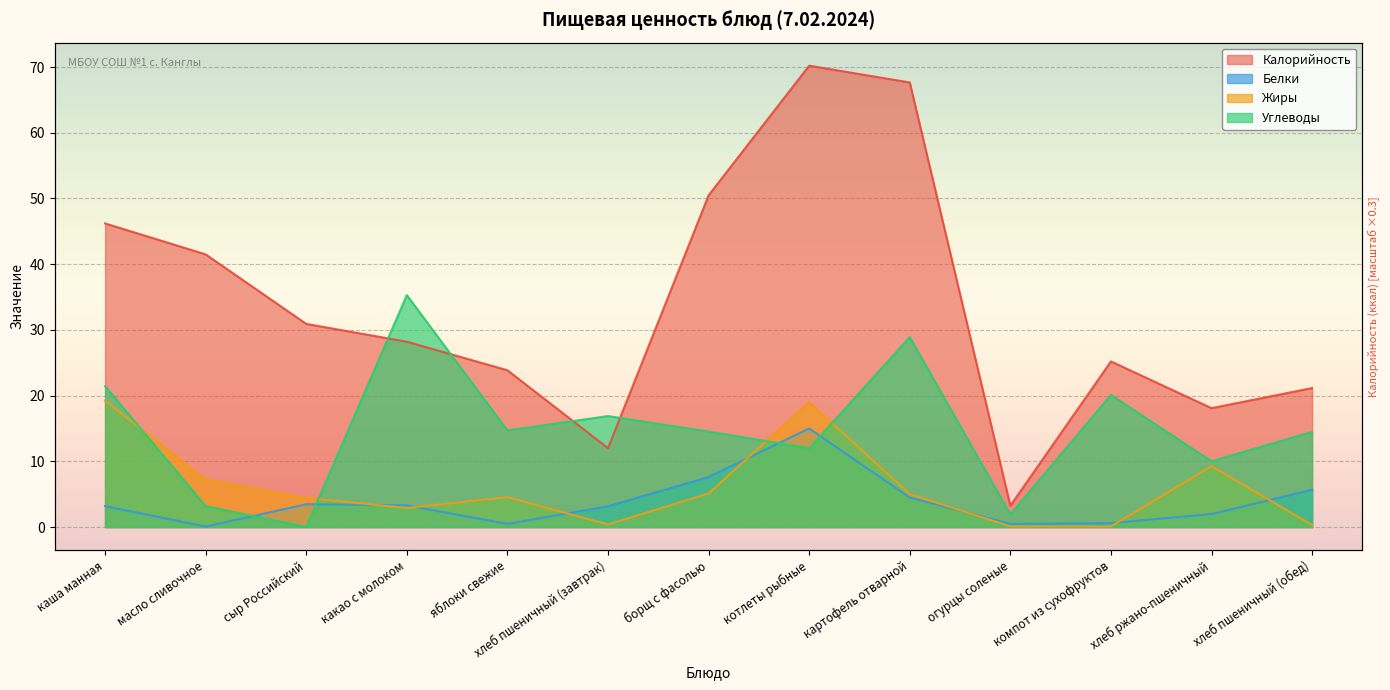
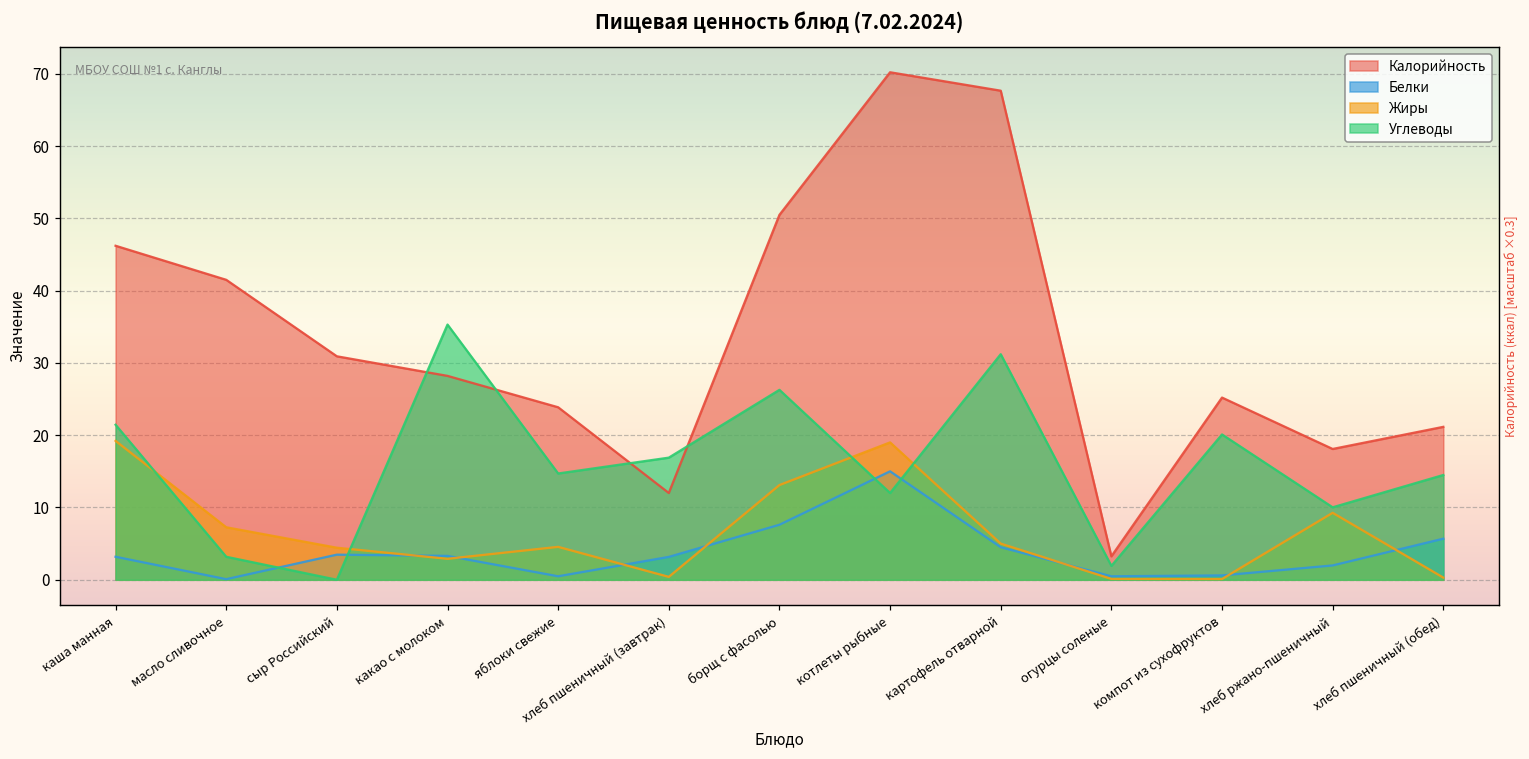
Жиры, борщ с фасолью: 5 -> 13
Углеводы, борщ с фасолью: 15 -> 26
Углеводы, картофель отварной: 29 -> 31
